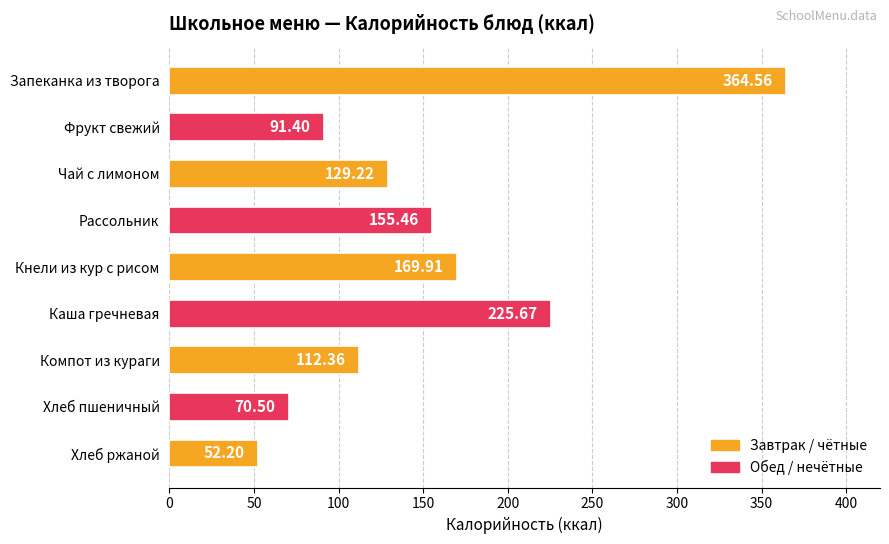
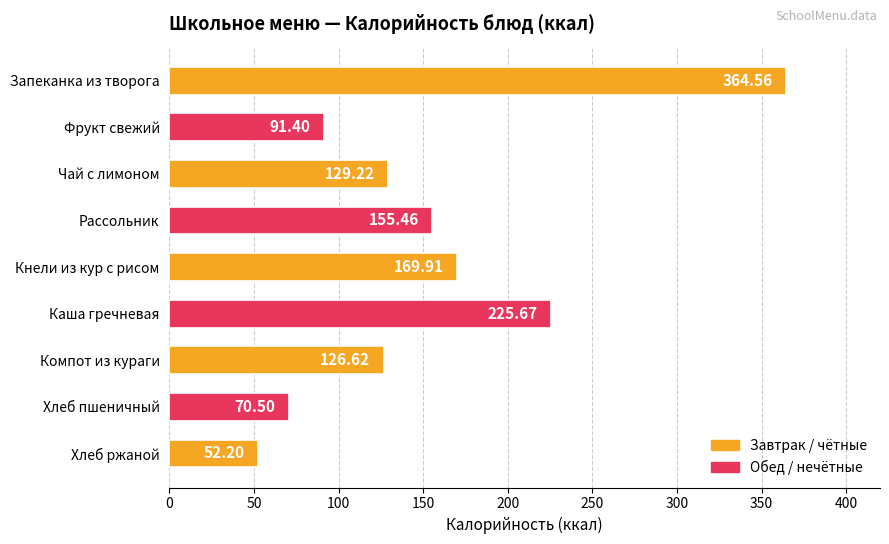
Компот из кураги: 112.36 -> 126.62
